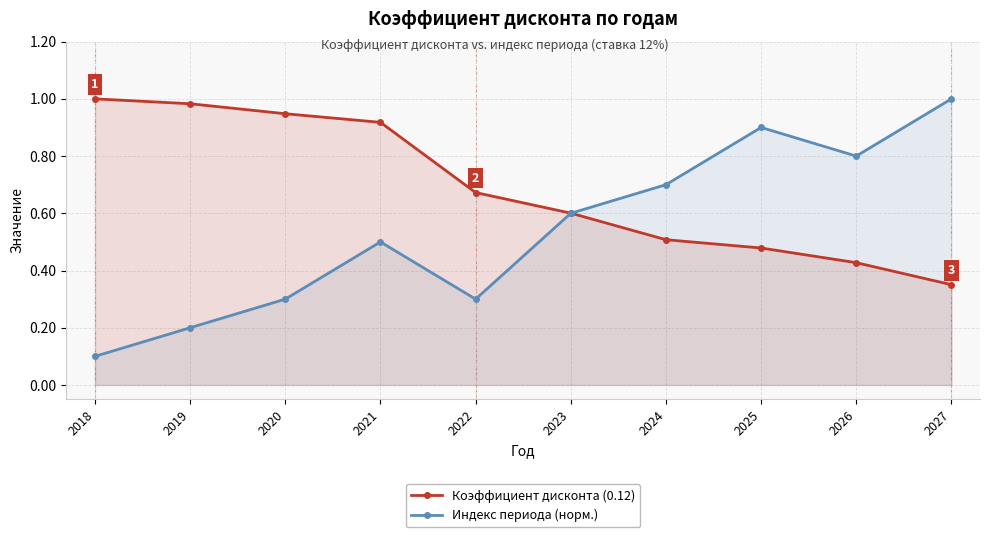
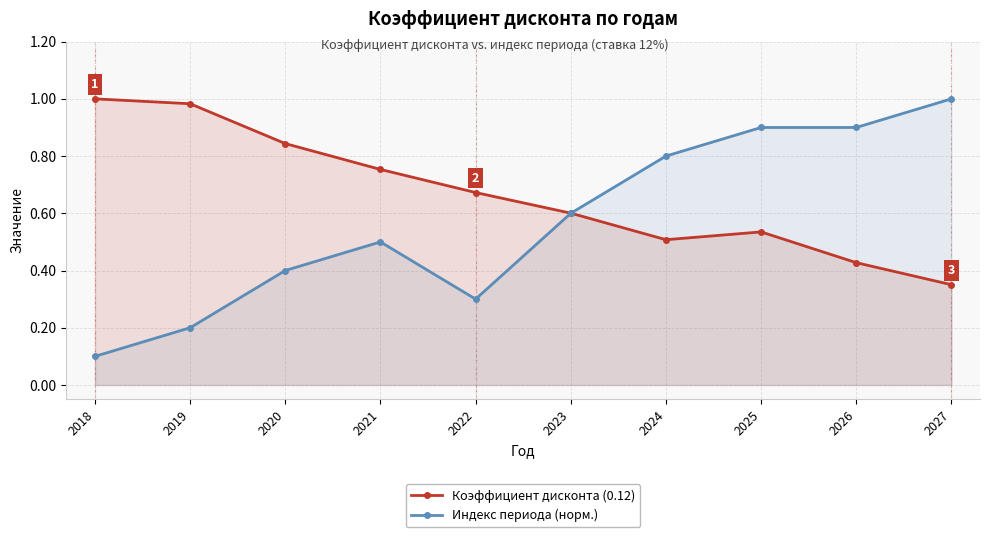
Коэффициент дисконта (0.12), 2020: 0.95 -> 0.84
Индекс периода (норм.), 2020: 0.30 -> 0.40
Коэффициент дисконта (0.12), 2021: 0.92 -> 0.75
Индекс периода (норм.), 2024: 0.70 -> 0.80
Коэффициент дисконта (0.12), 2025: 0.48 -> 0.53
Индекс периода (норм.), 2026: 0.80 -> 0.90
